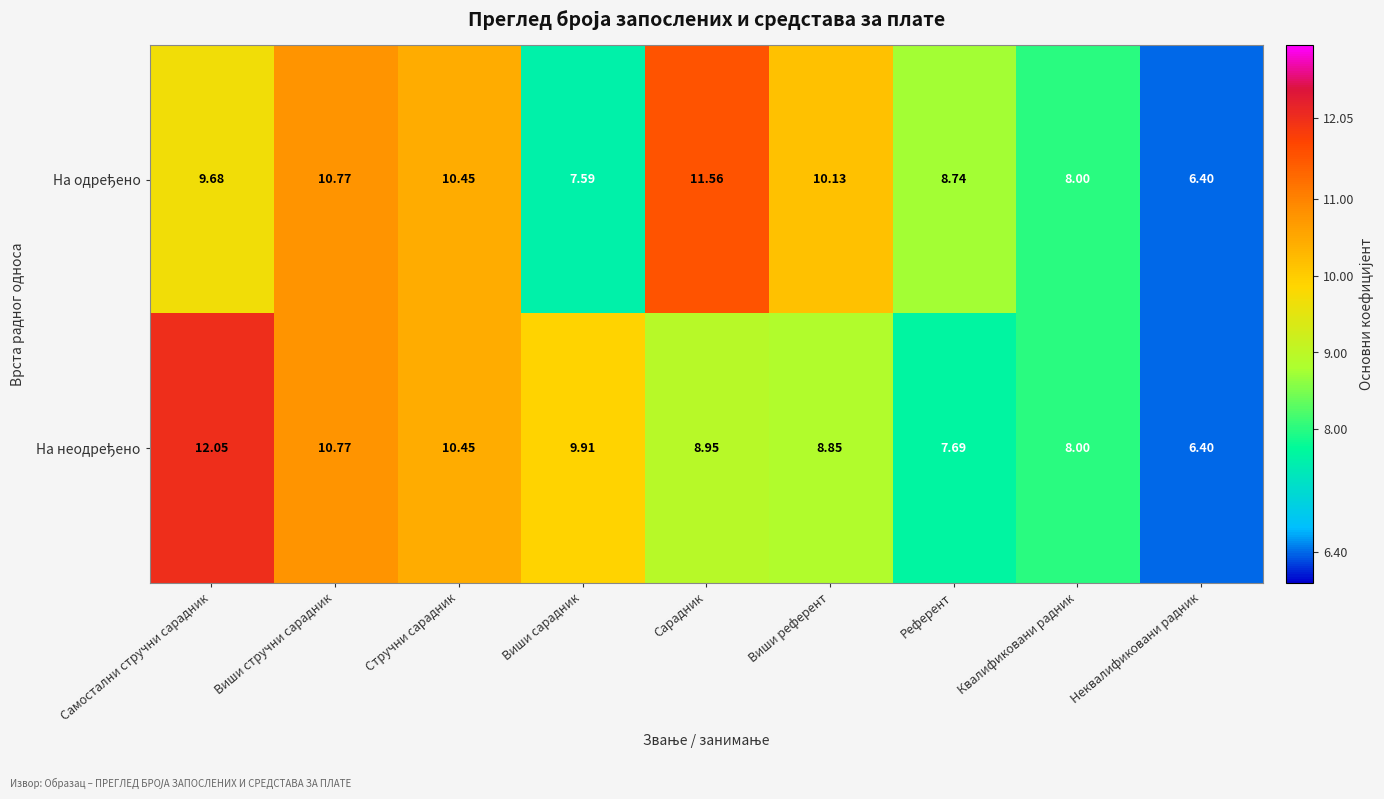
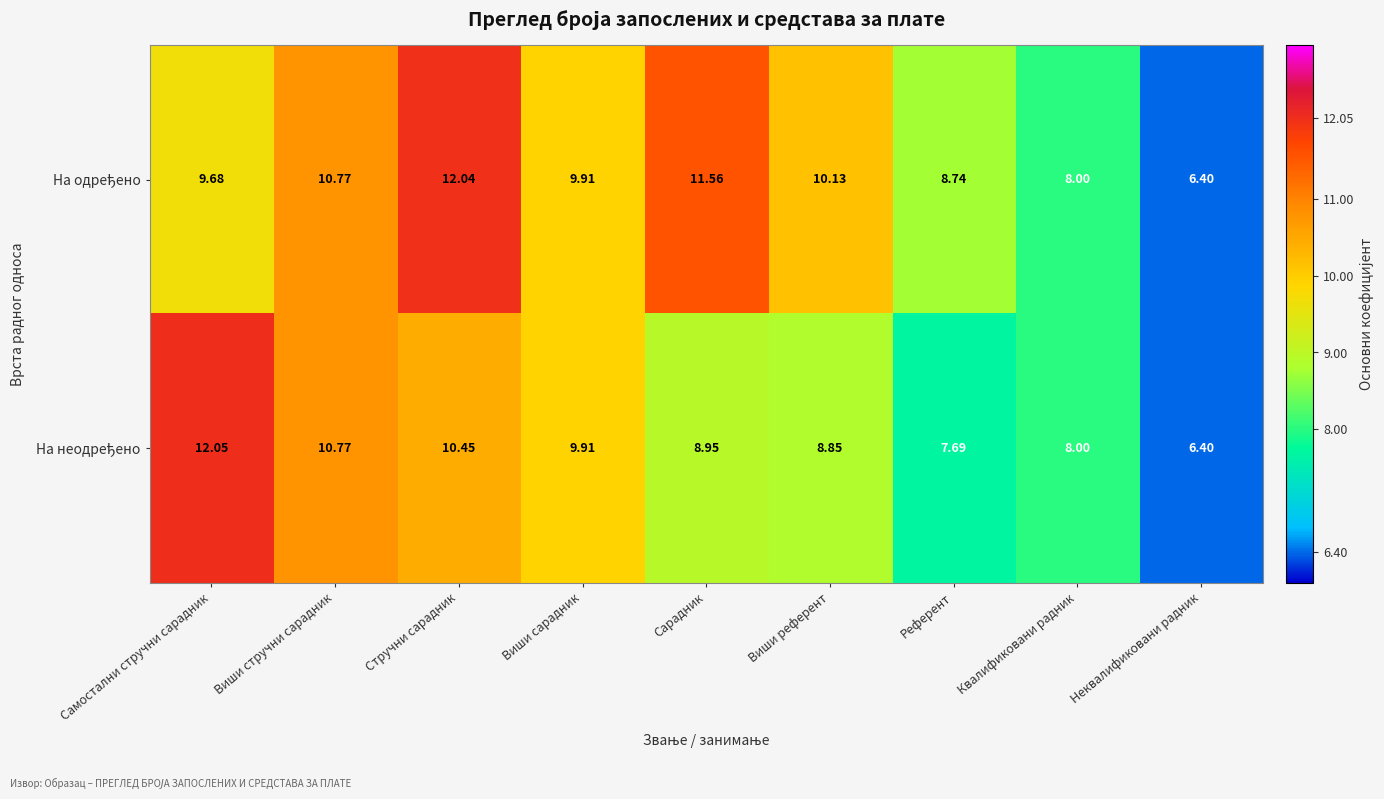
На одређено, Стручни сарадник: 10.45 -> 12.04
На одређено, Виши сарадник: 7.59 -> 9.91
